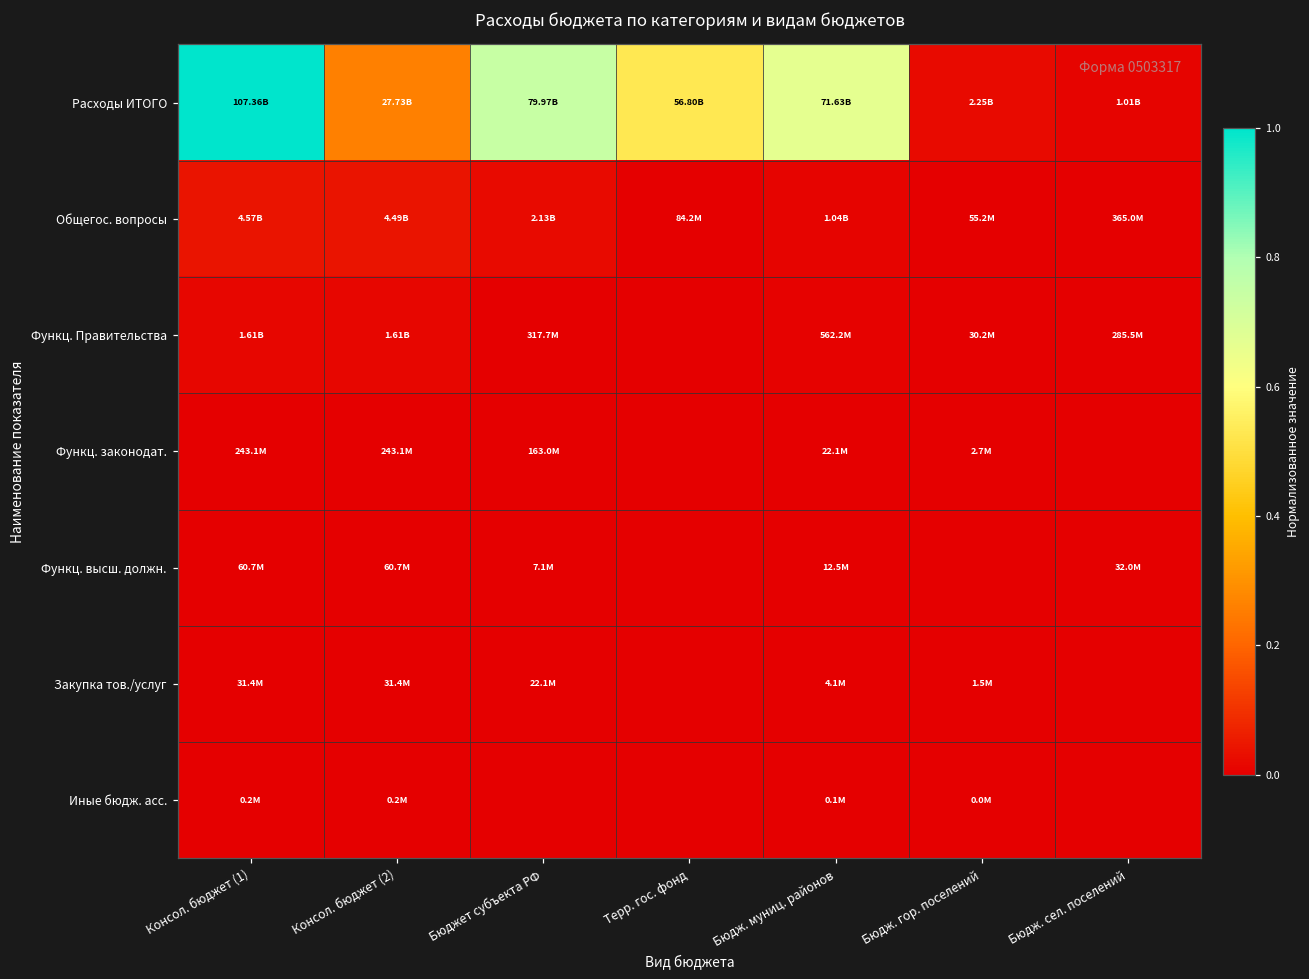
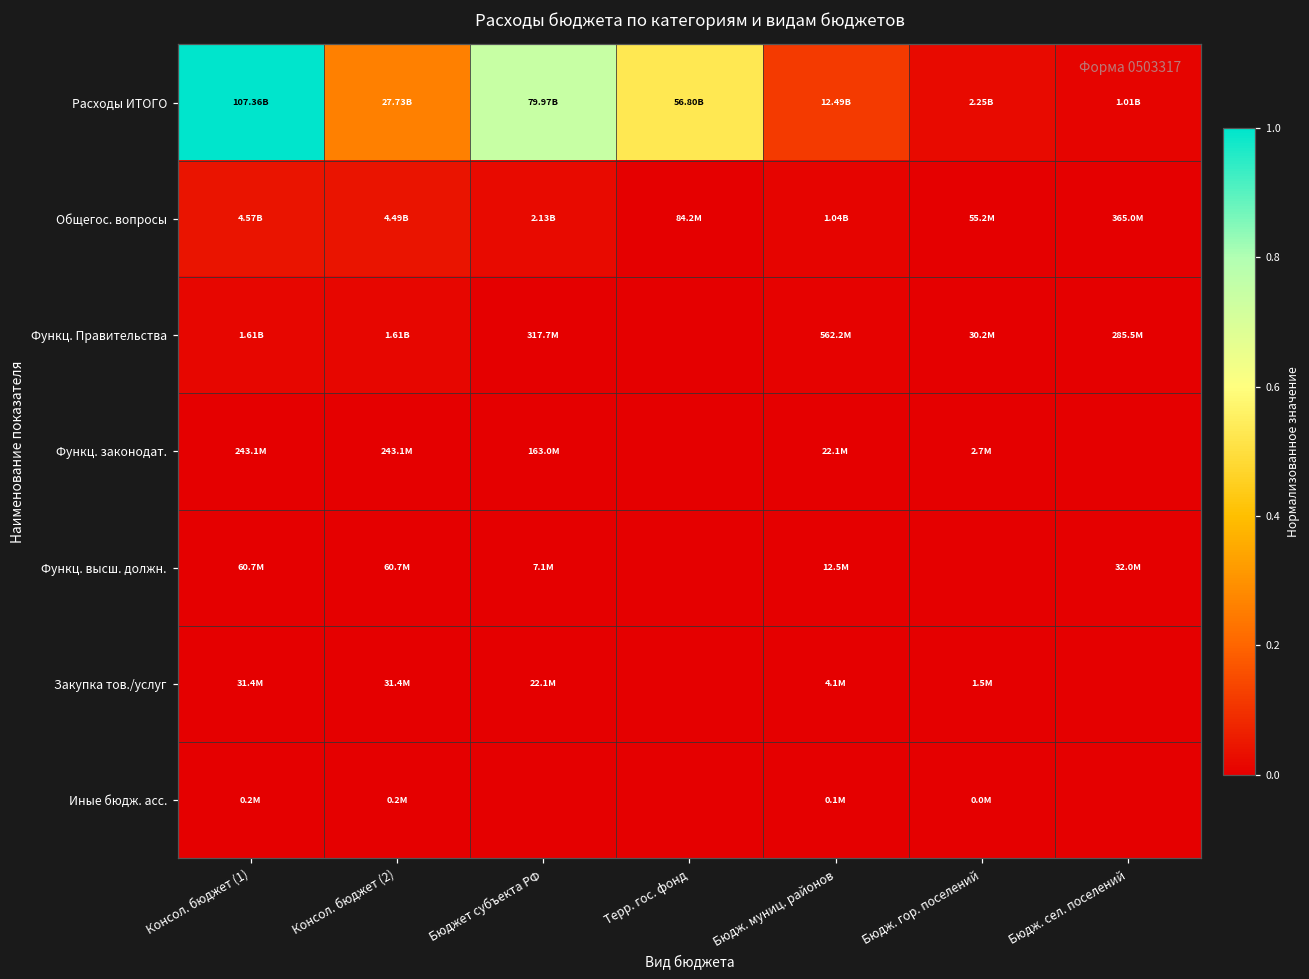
Расходы ИТОГО, Бюдж. муниц. районов: 71.63B -> 12.49B
